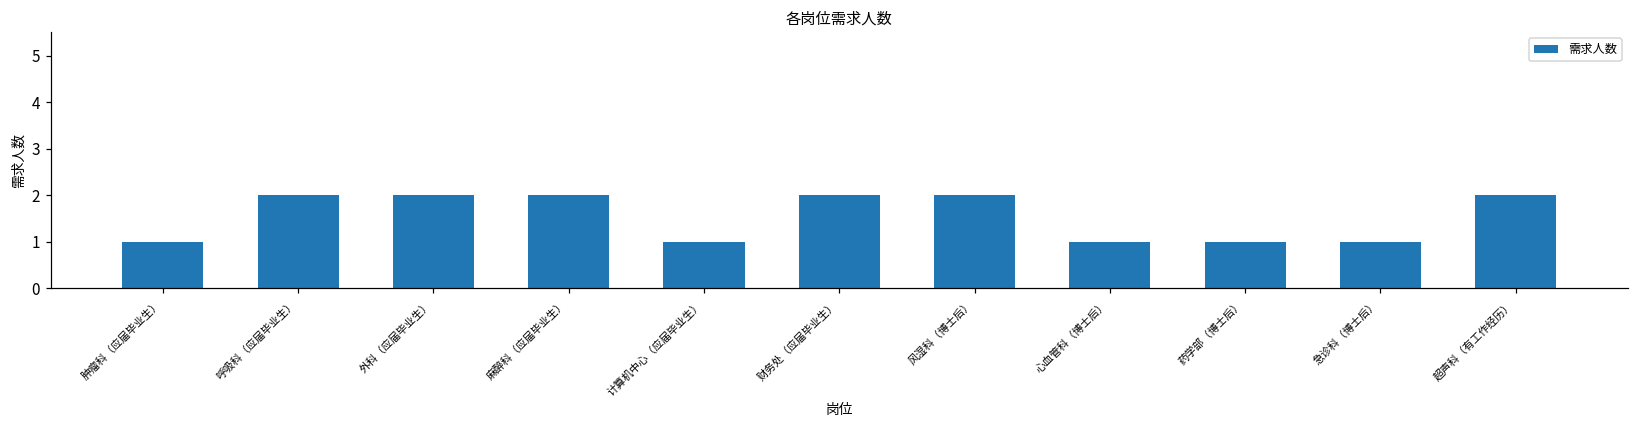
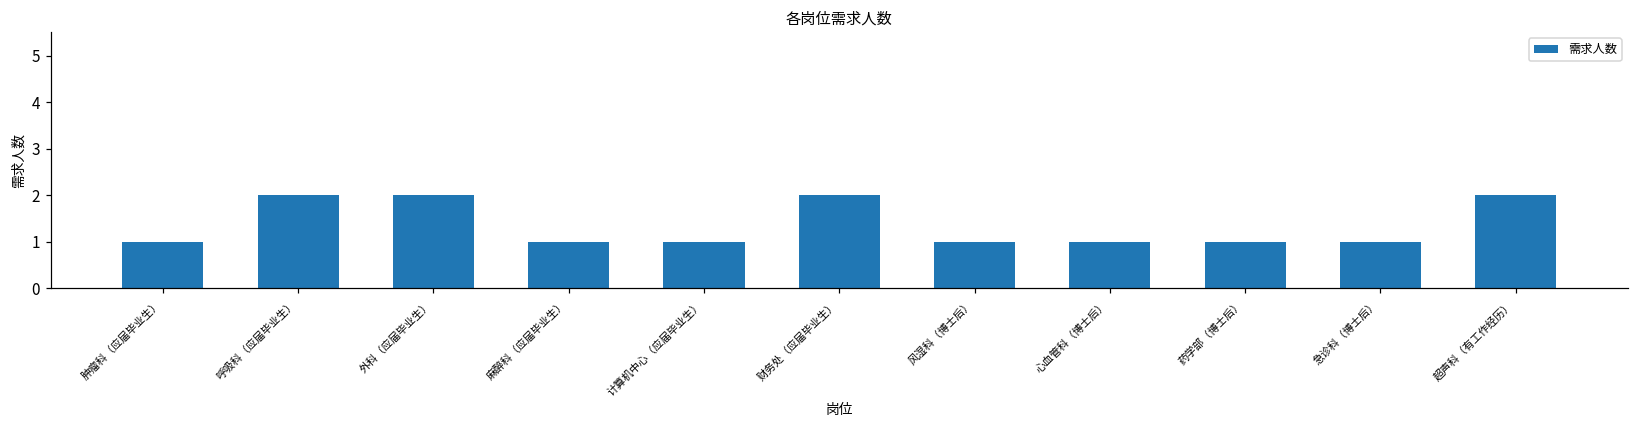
麻醉科（应届毕业生）: 2 -> 1
风湿科（博士后）: 2 -> 1
